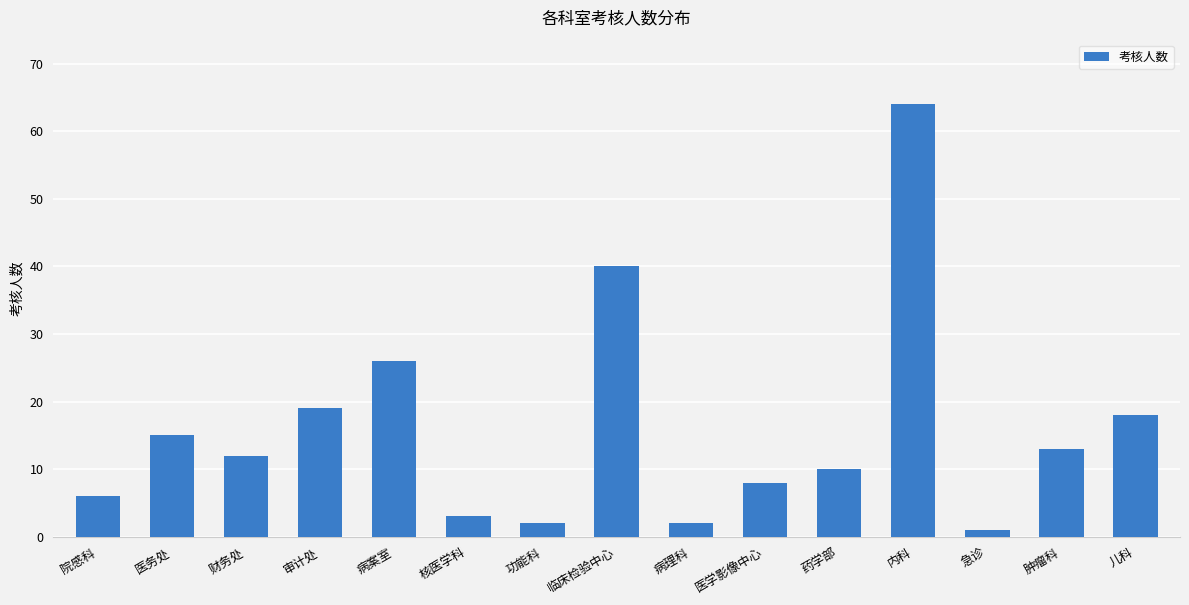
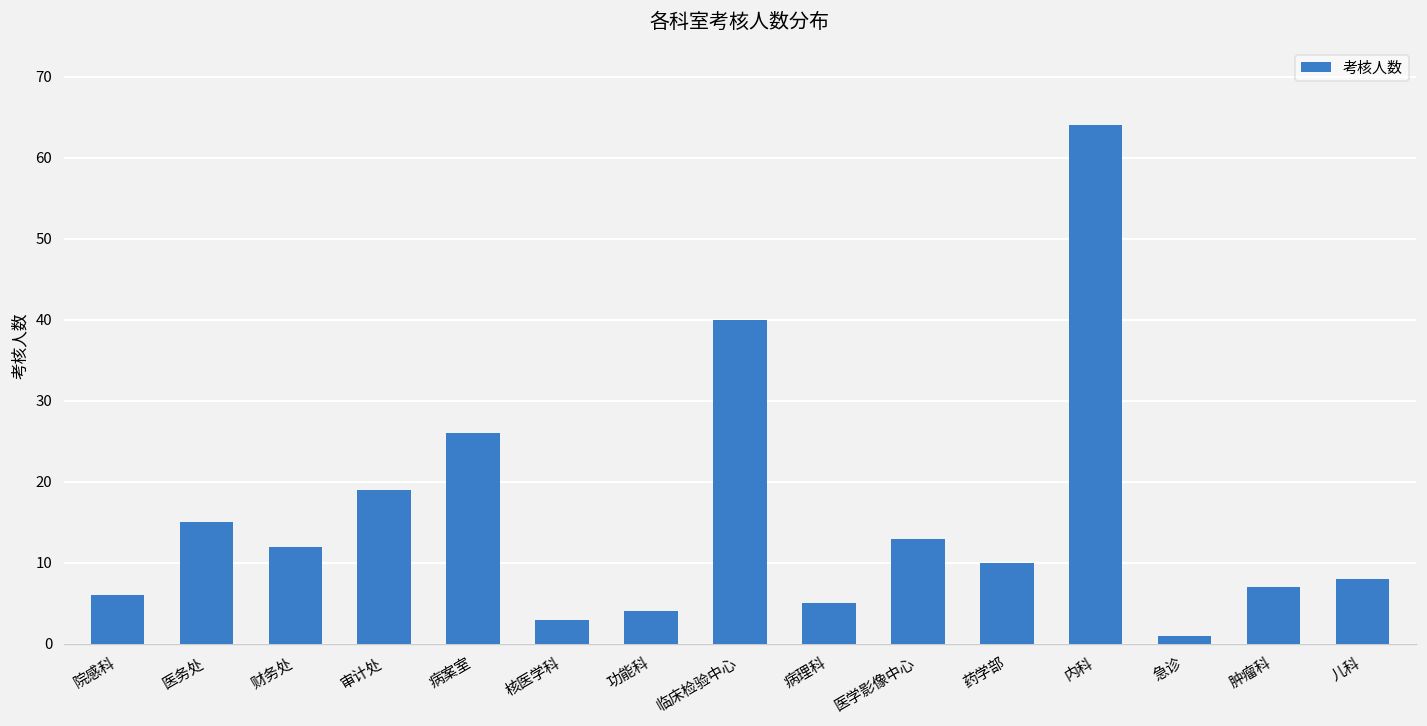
功能科: 2 -> 4
病理科: 2 -> 5
医学影像中心: 8 -> 13
肿瘤科: 13 -> 7
儿科: 18 -> 8
